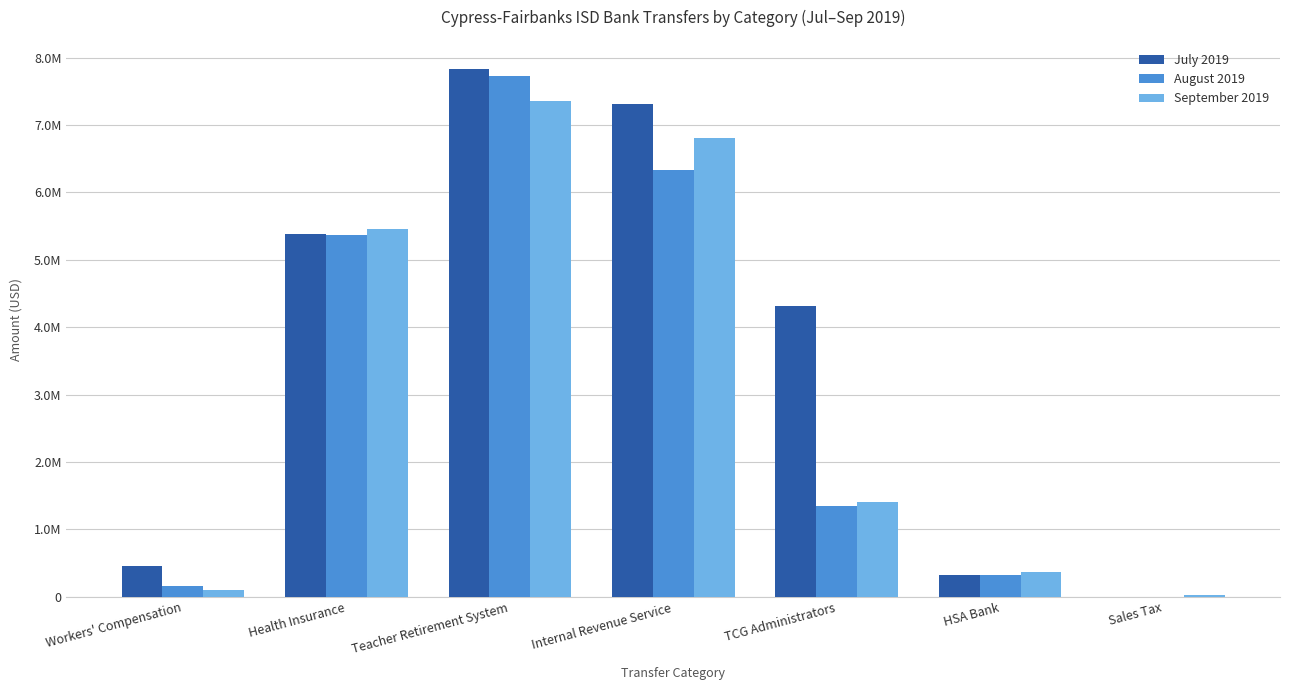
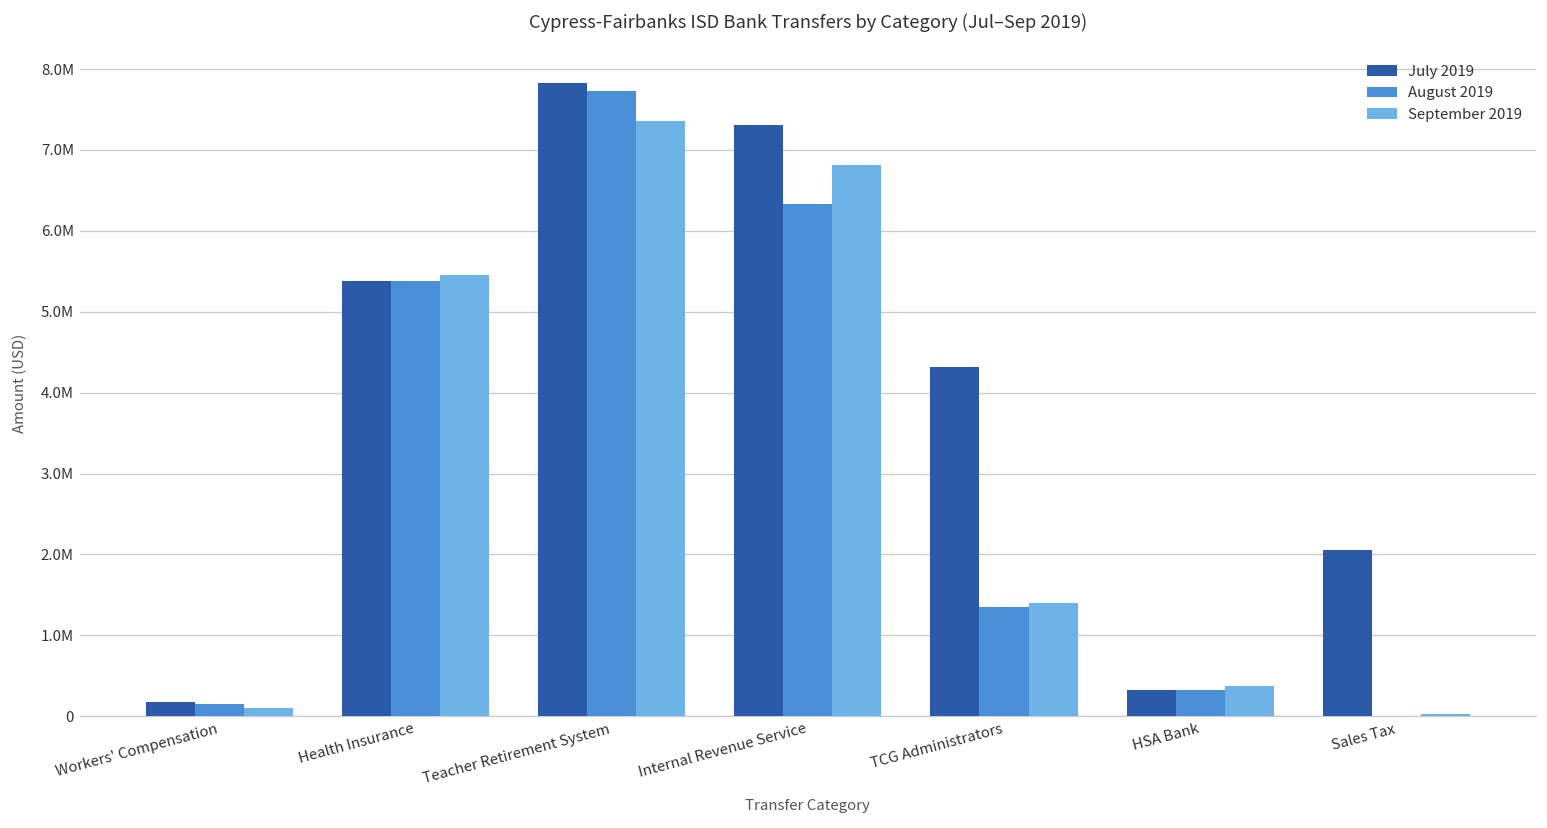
July 2019, Workers' Compensation: 500000 -> 200000
July 2019, Sales Tax: 0 -> 2100000
